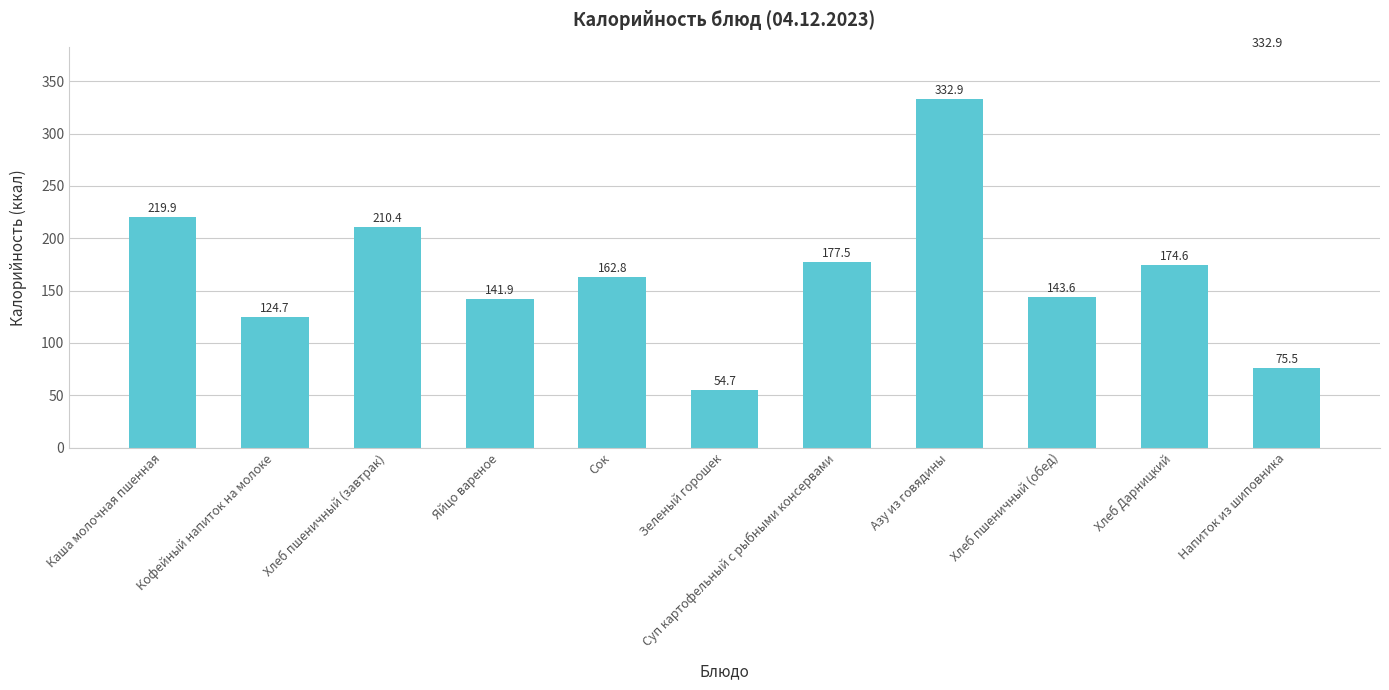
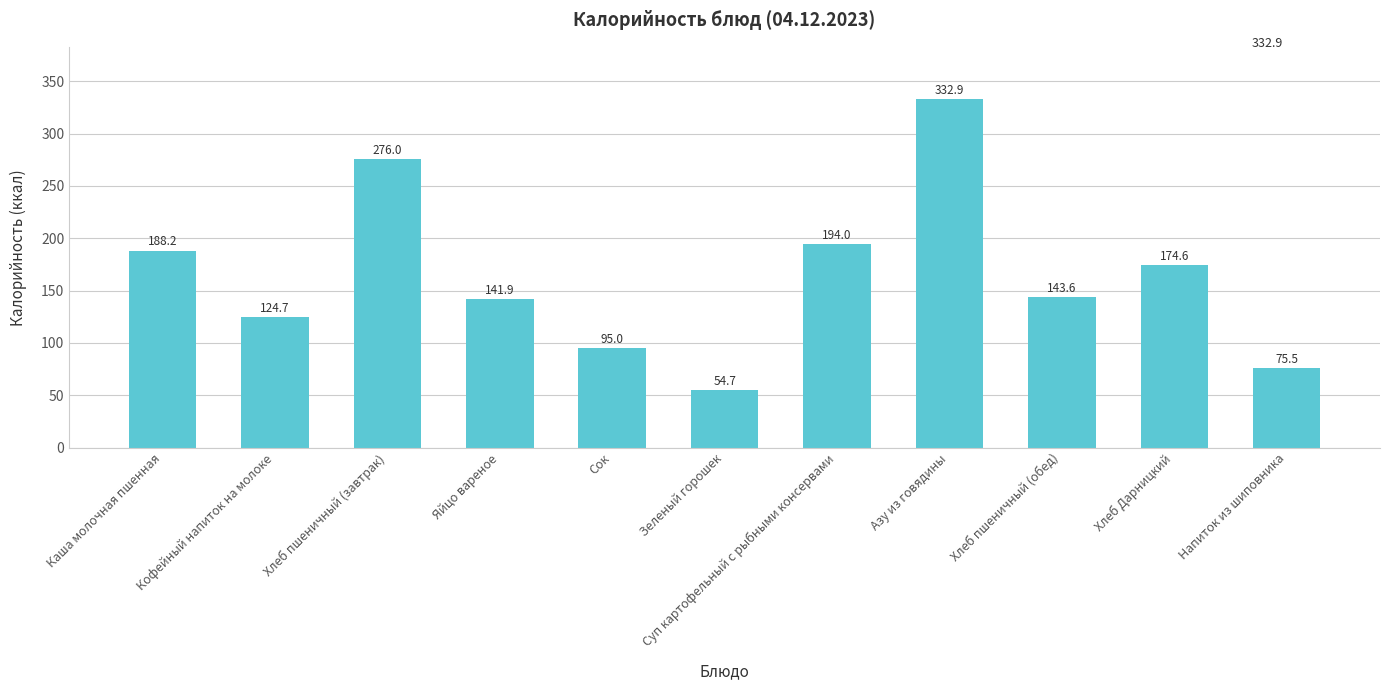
Каша молочная пшенная: 219.9 -> 188.2
Хлеб пшеничный (завтрак): 210.4 -> 276.0
Сок: 162.8 -> 95.0
Суп картофельный с рыбными консервами: 177.5 -> 194.0
